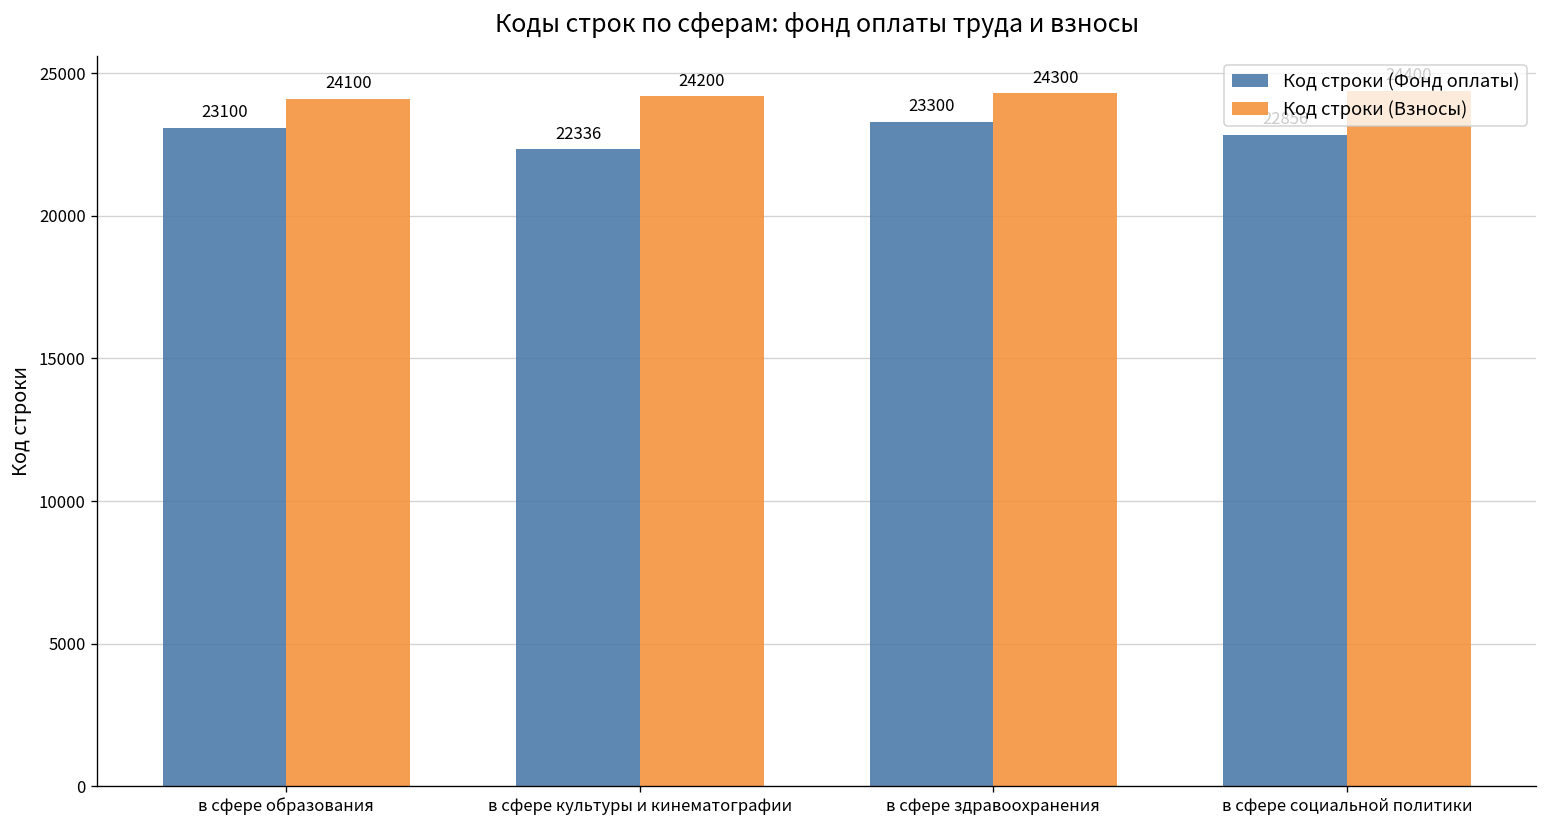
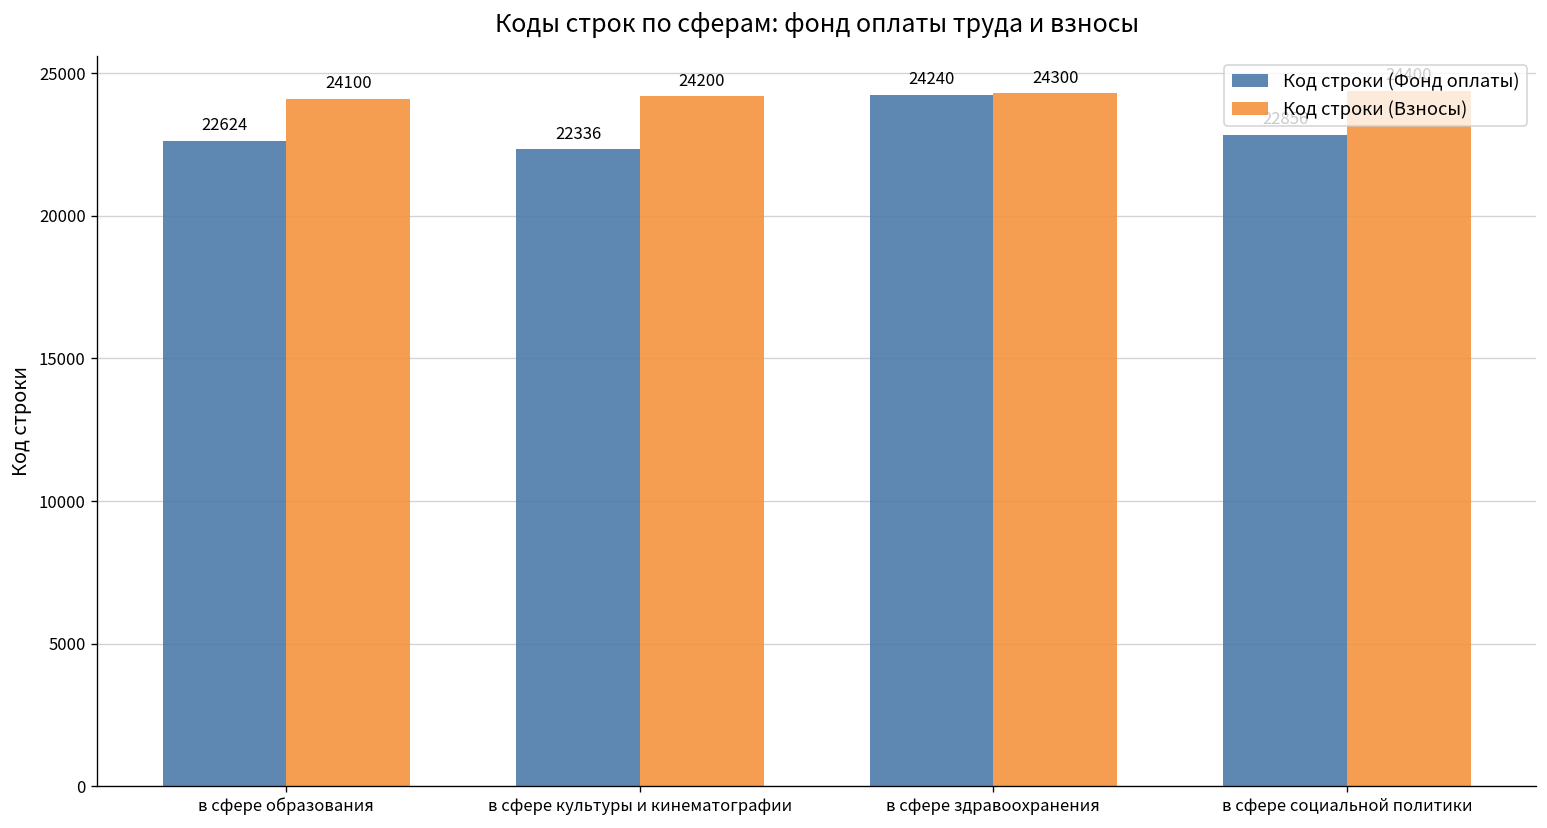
Код строки (Фонд оплаты), в сфере образования: 23100 -> 22624
Код строки (Фонд оплаты), в сфере здравоохранения: 23300 -> 24240
